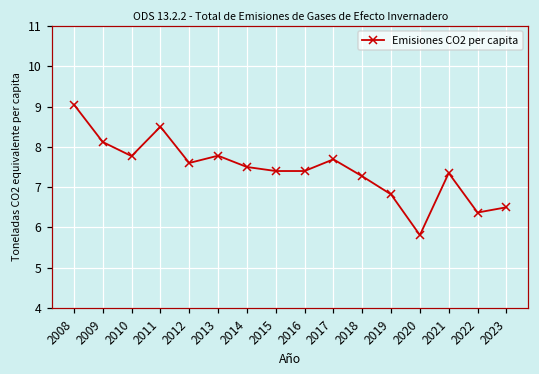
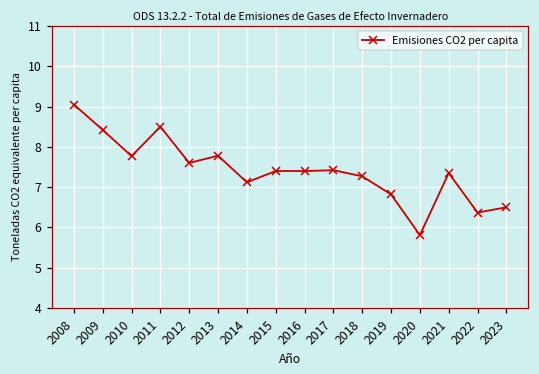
2009: 8.1 -> 8.4
2014: 7.5 -> 7.1
2017: 7.7 -> 7.4
